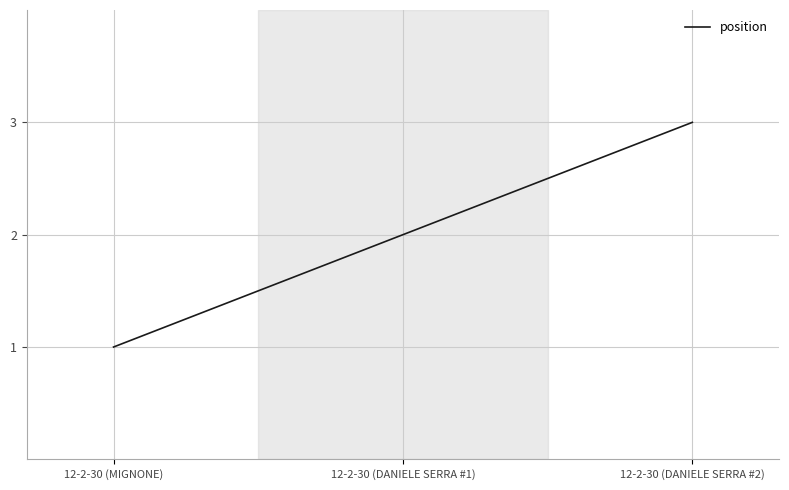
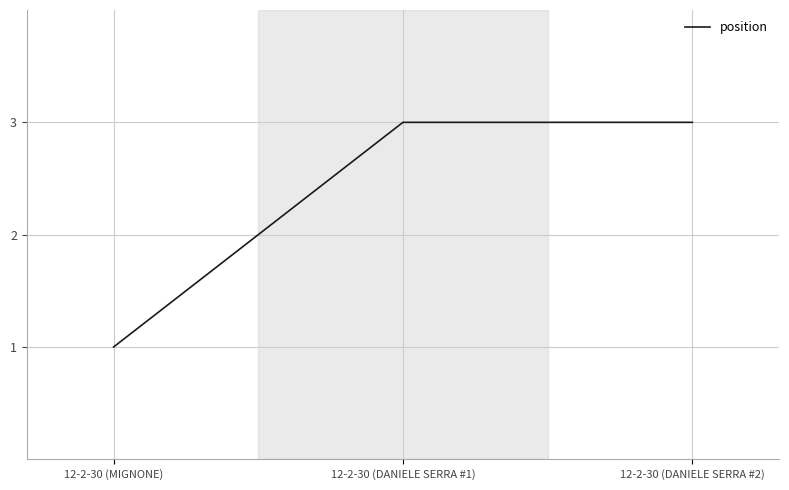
12-2-30 (DANIELE SERRA #1): 2 -> 3
